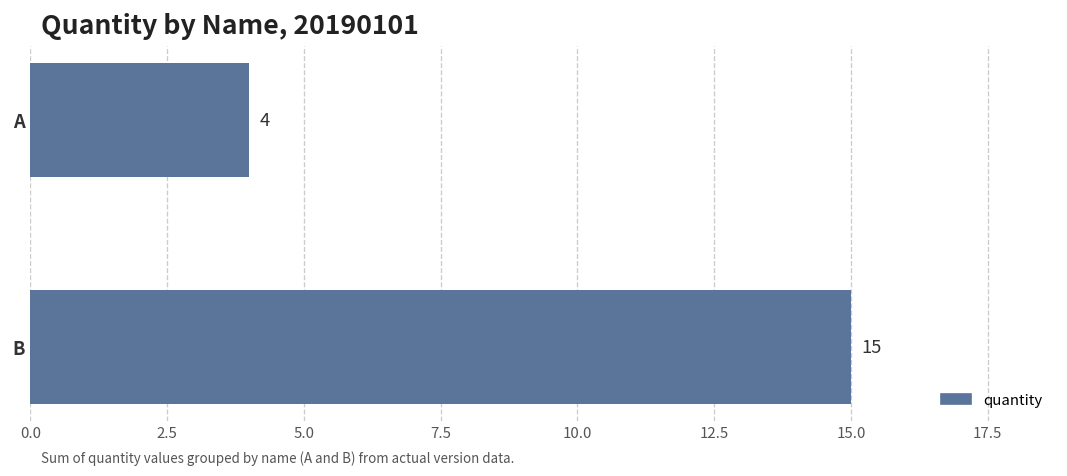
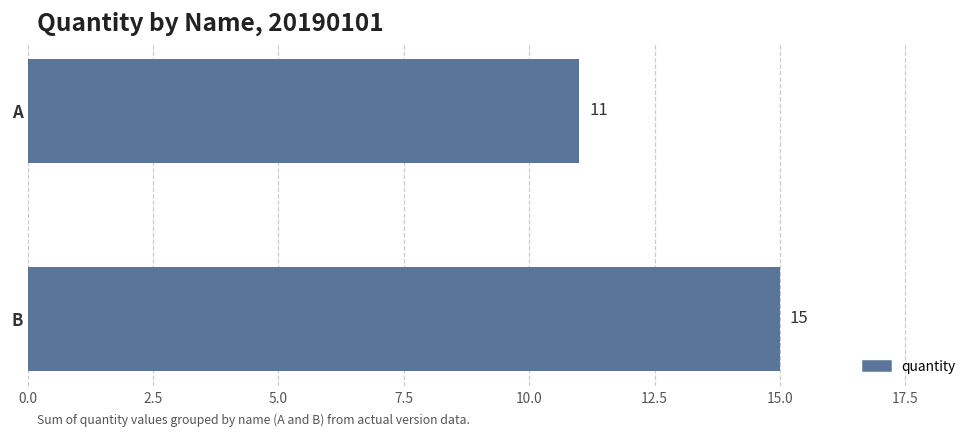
A: 4 -> 11
